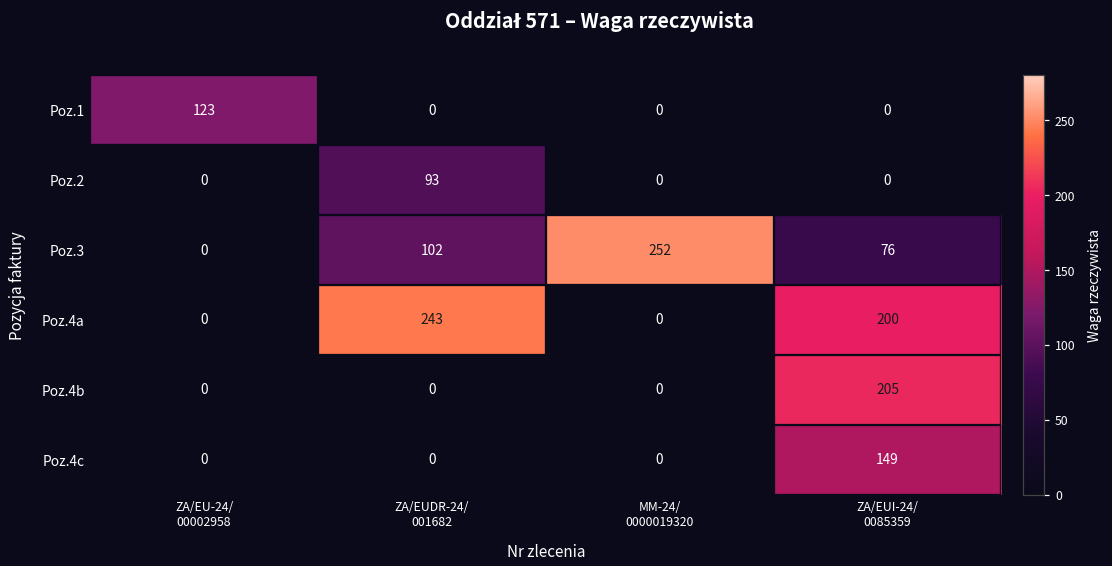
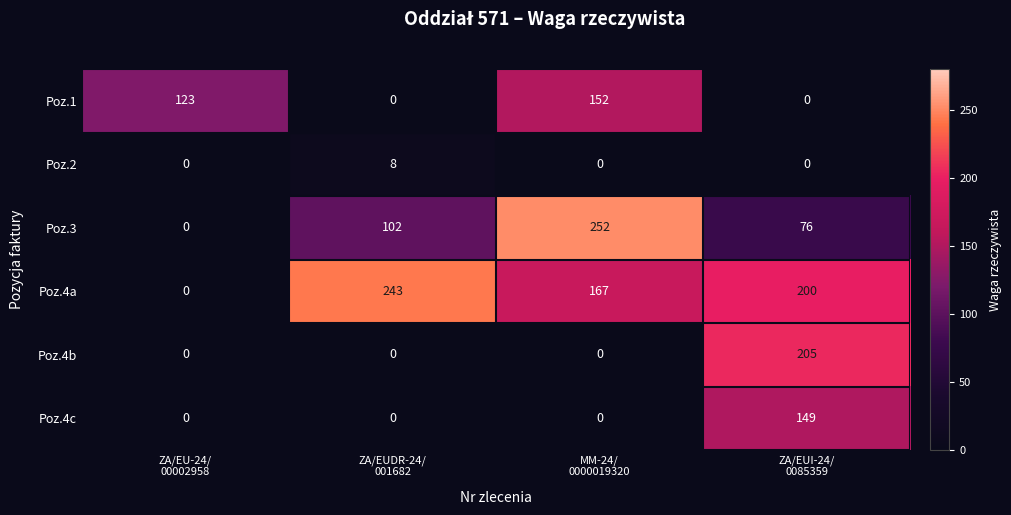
Poz.1, MM-24/ 0000019320: 0 -> 152
Poz.2, ZA/EUDR-24/ 001682: 93 -> 8
Poz.4a, MM-24/ 0000019320: 0 -> 167
